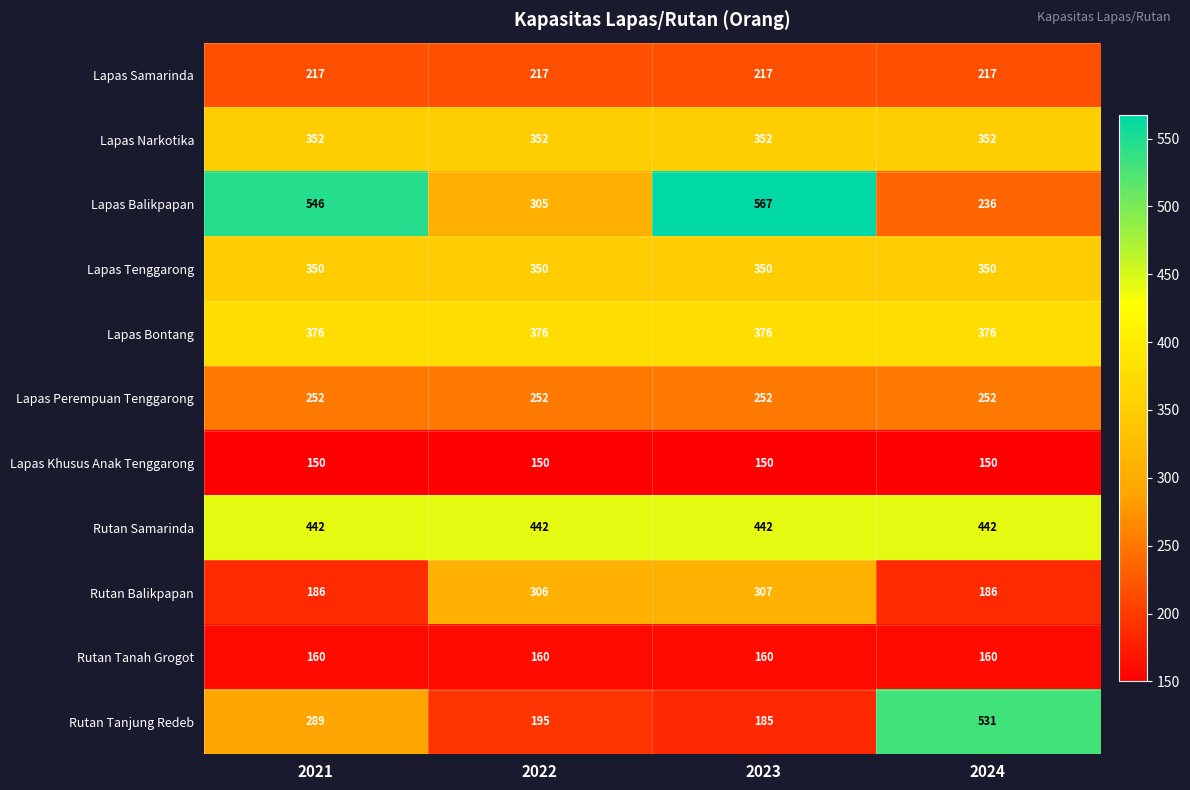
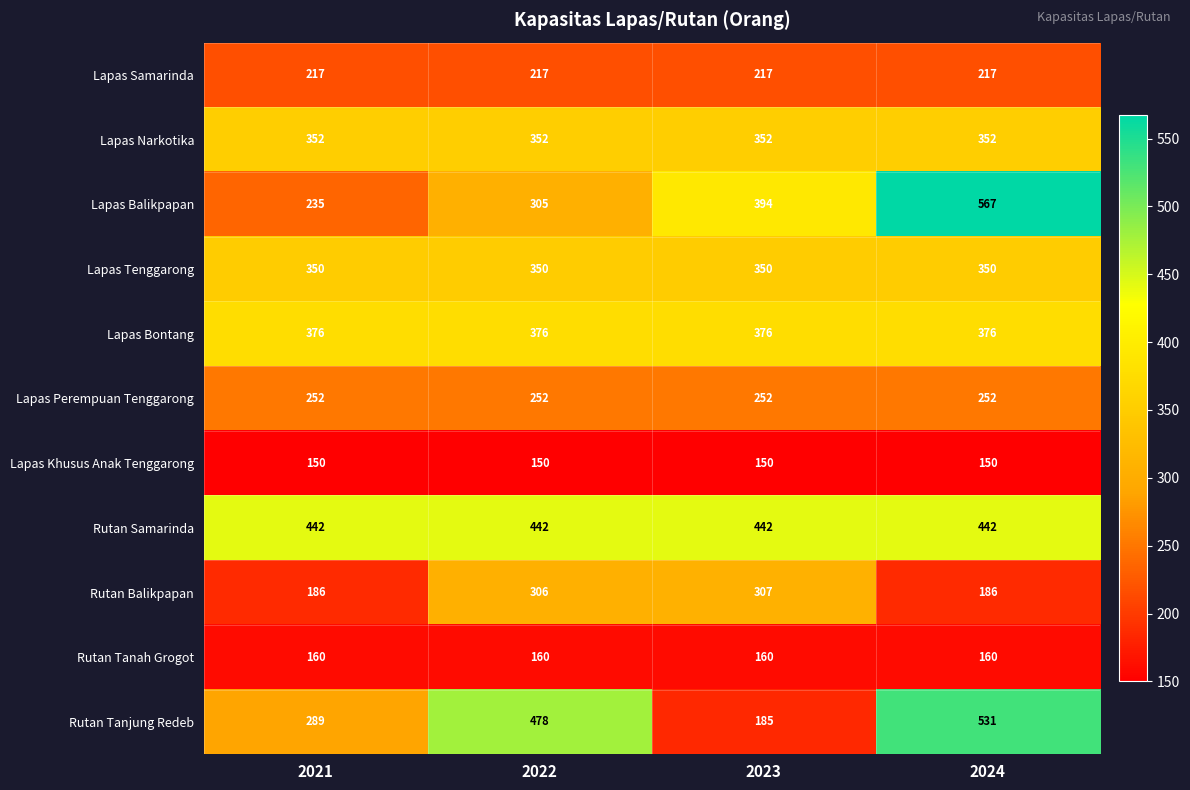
Lapas Balikpapan, 2021: 546 -> 235
Lapas Balikpapan, 2023: 567 -> 394
Lapas Balikpapan, 2024: 236 -> 567
Rutan Tanjung Redeb, 2022: 195 -> 478
